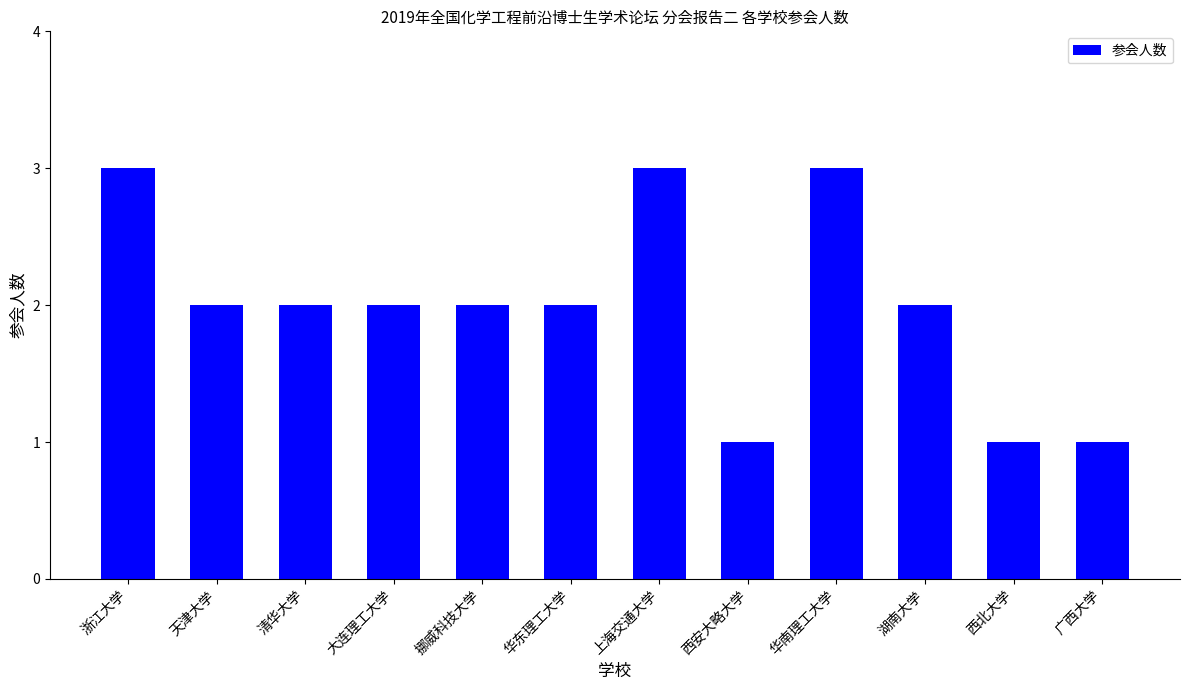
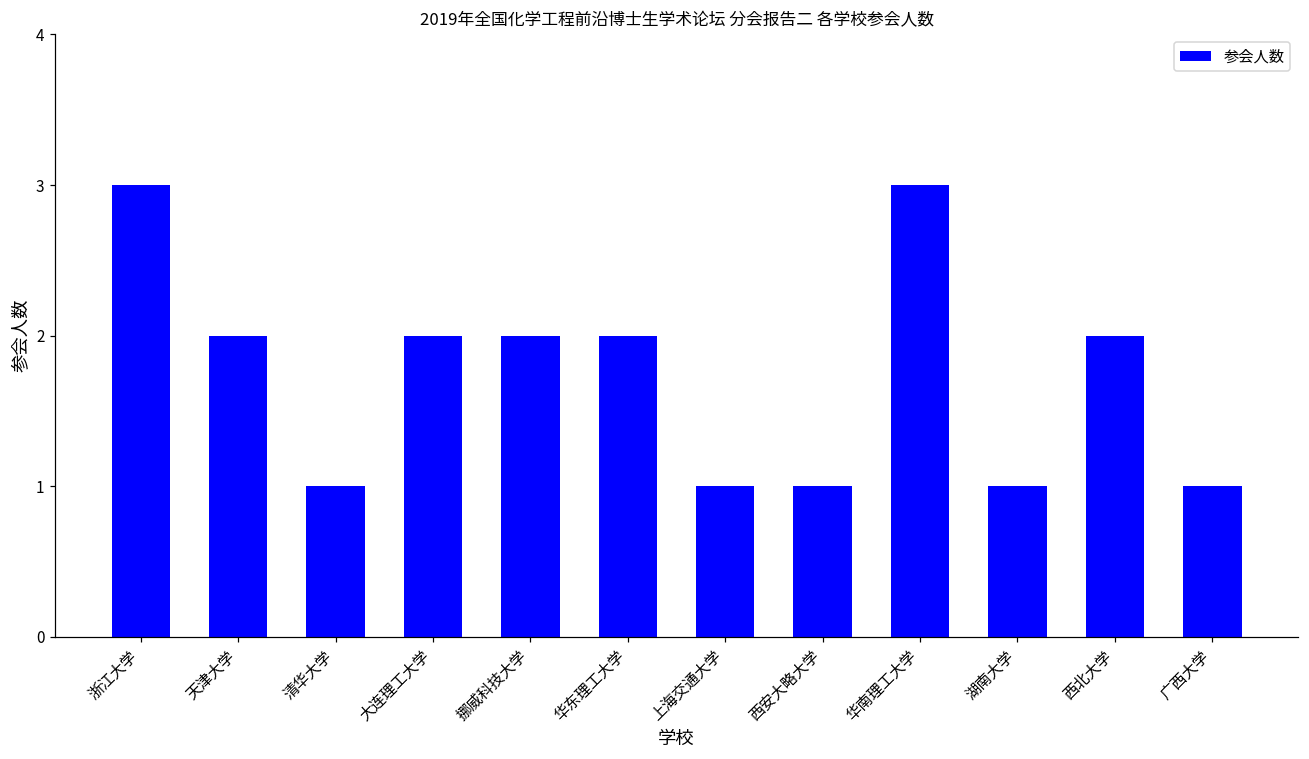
清华大学: 2 -> 1
上海交通大学: 3 -> 1
湖南大学: 2 -> 1
西北大学: 1 -> 2
